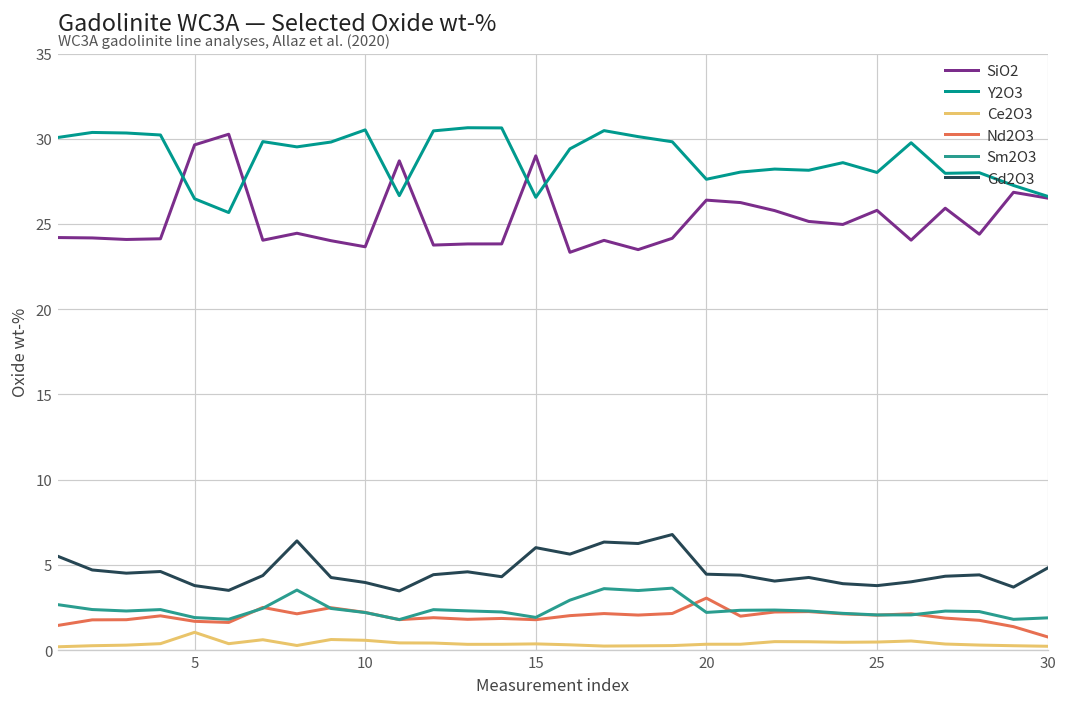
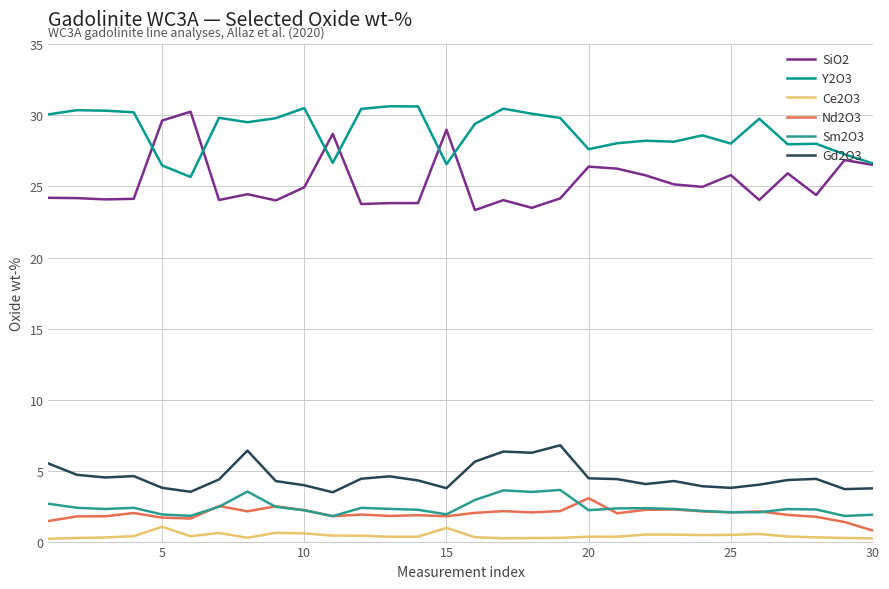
SiO2, 10: 23.7 -> 24.9
Ce2O3, 15: 0.4 -> 1.0
Gd2O3, 15: 6.0 -> 3.8
Gd2O3, 30: 4.8 -> 3.7
